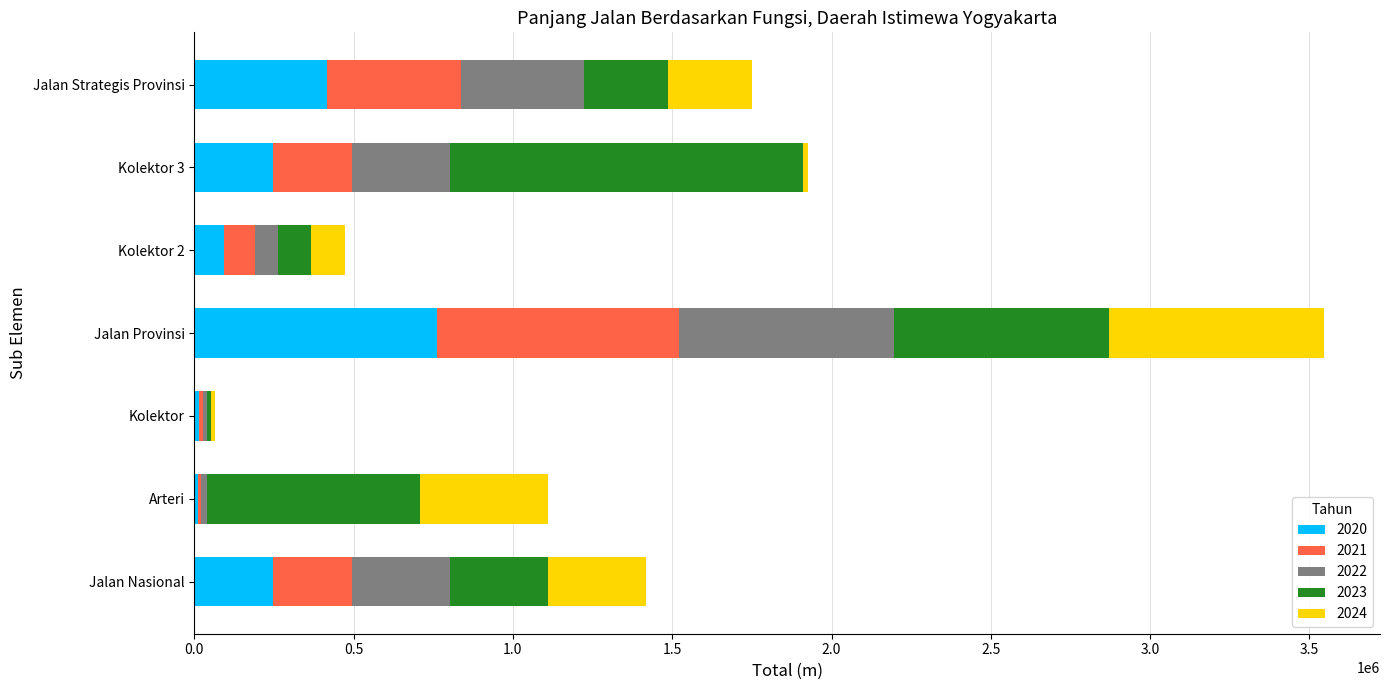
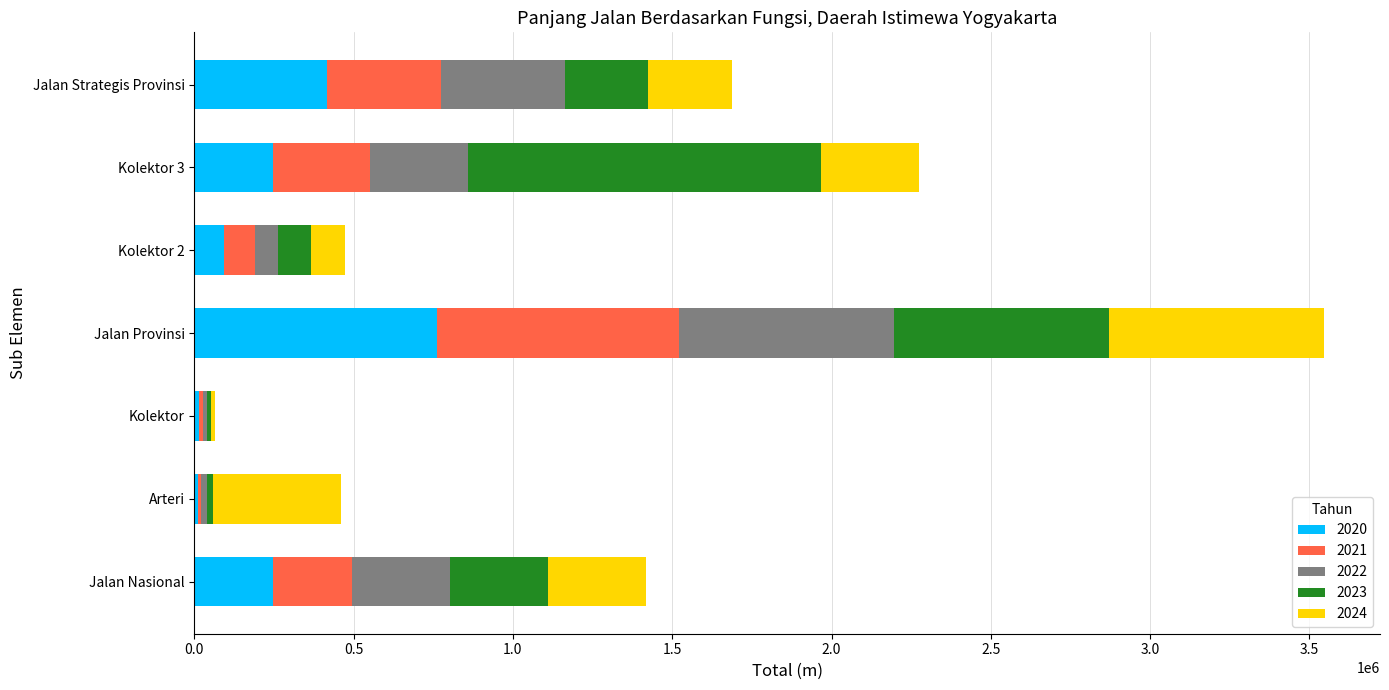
2021, Jalan Strategis Provinsi: 420000 -> 360000
2021, Kolektor 3: 250000 -> 300000
2024, Kolektor 3: 10000 -> 310000
2023, Arteri: 670000 -> 20000
